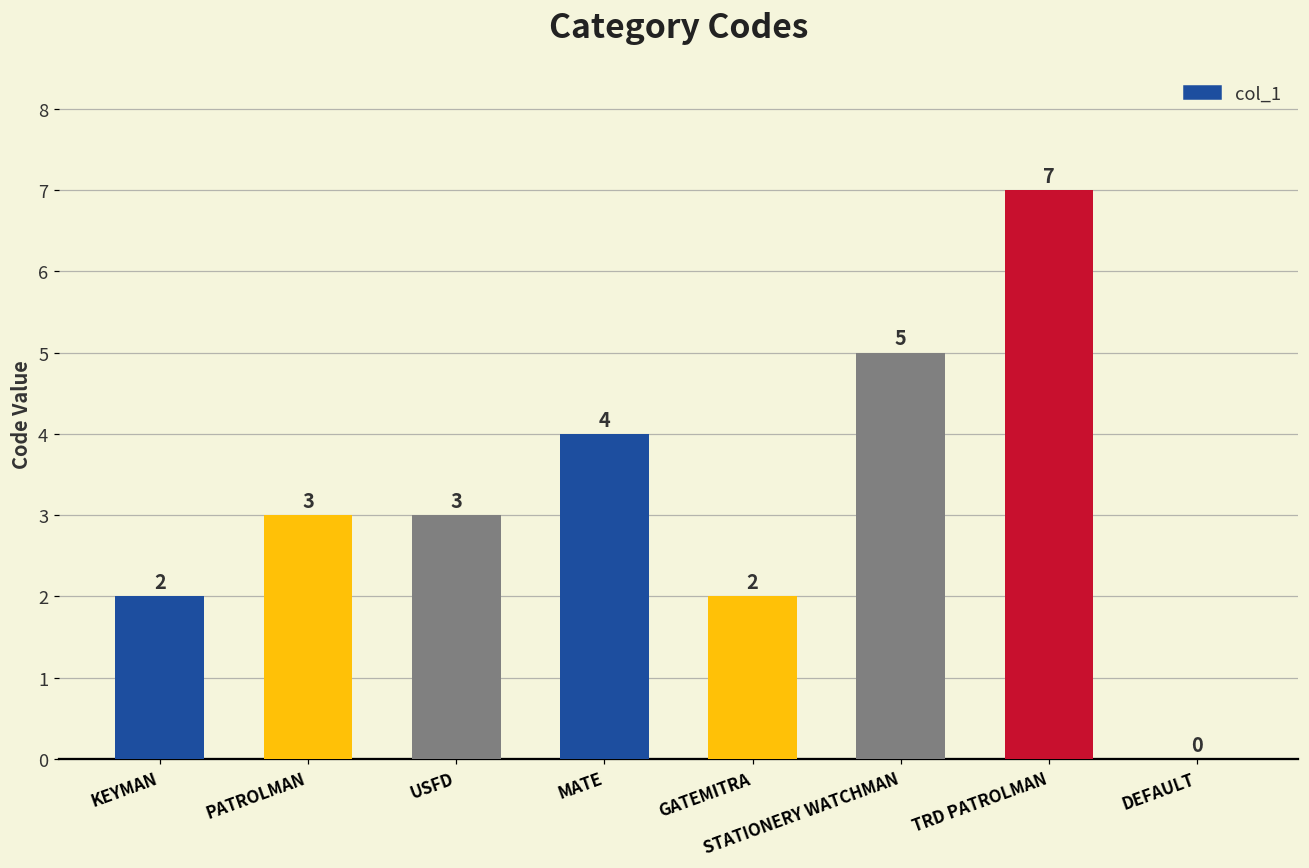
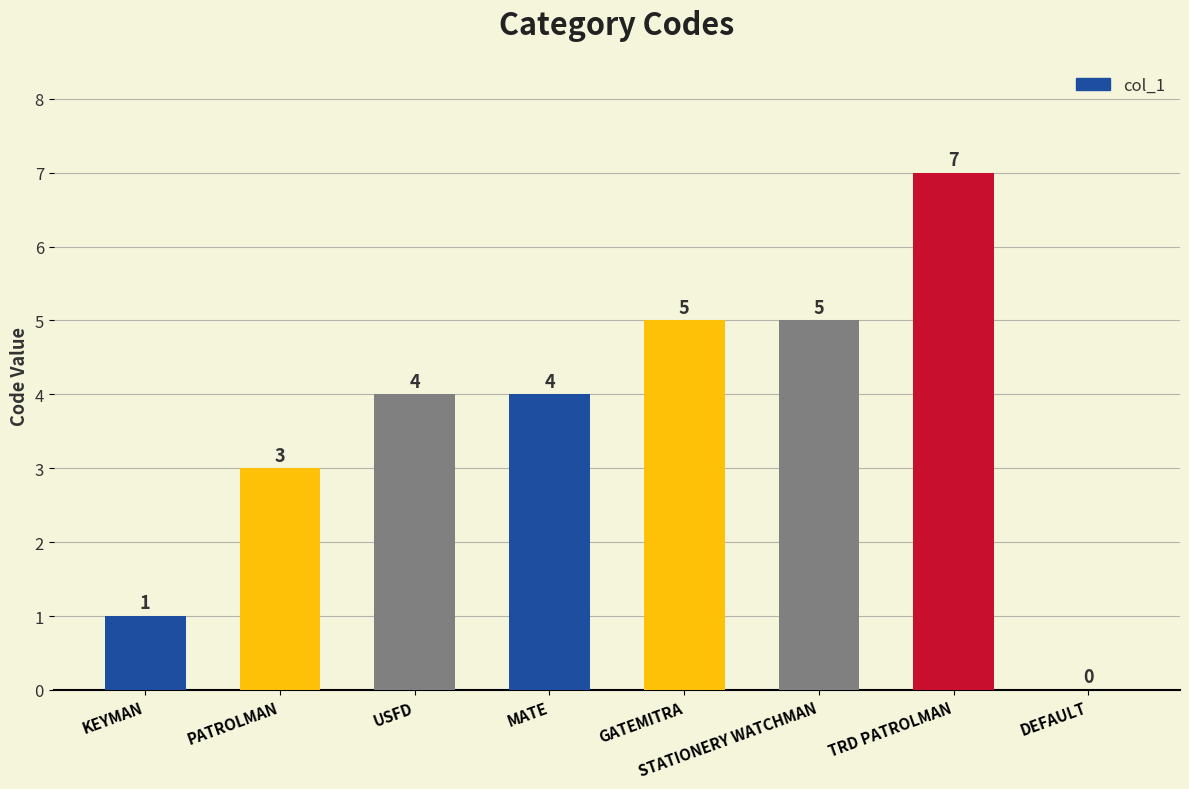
KEYMAN: 2 -> 1
USFD: 3 -> 4
GATEMITRA: 2 -> 5
